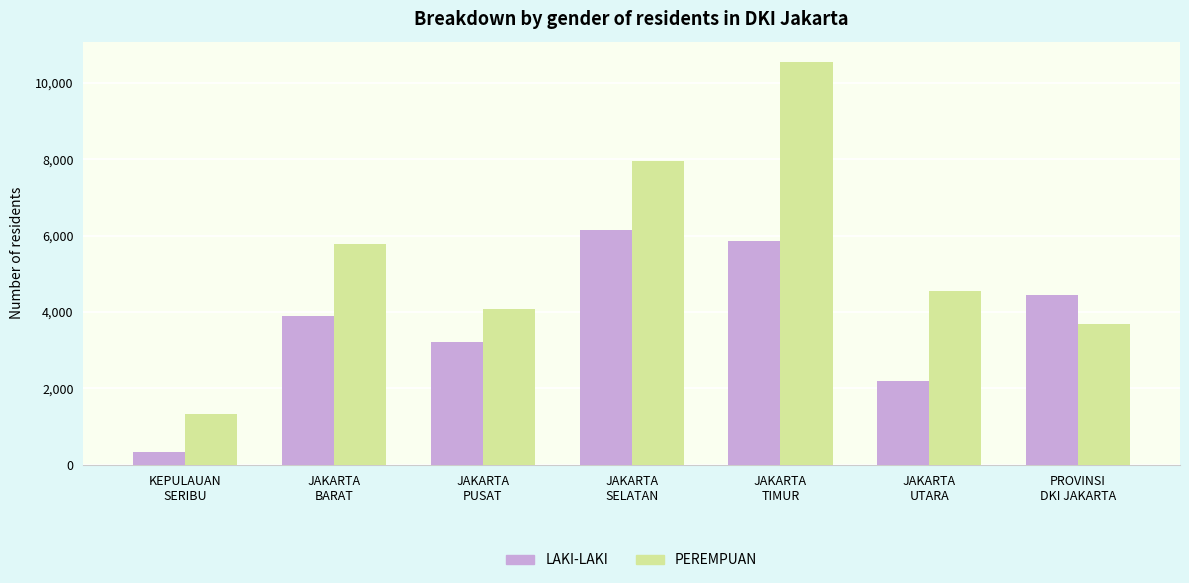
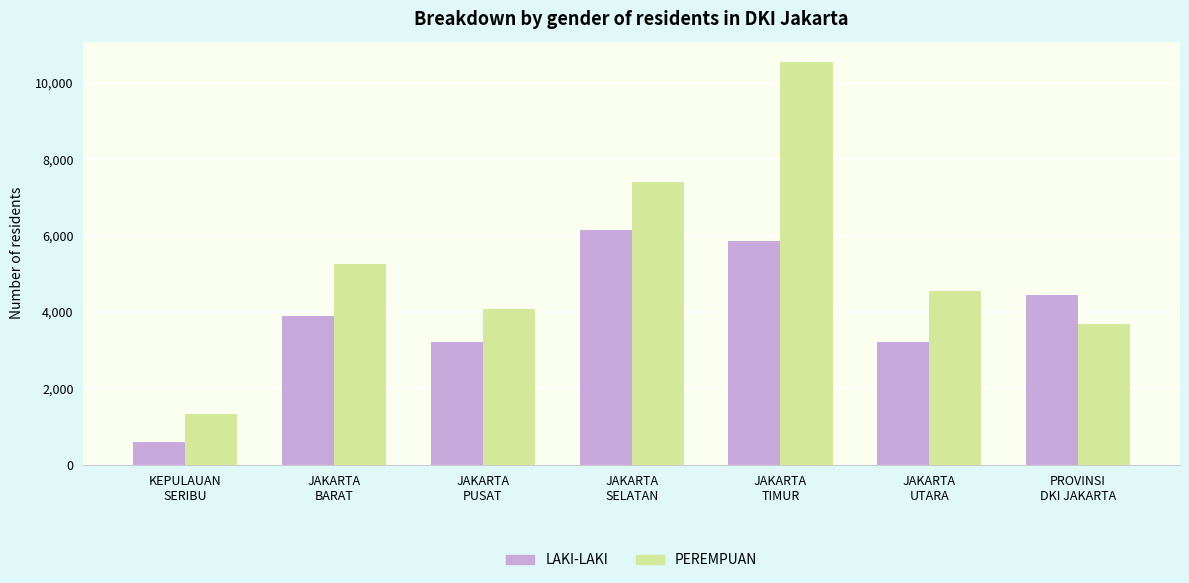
LAKI-LAKI, KEPULAUAN SERIBU: 300 -> 600
PEREMPUAN, JAKARTA BARAT: 5,800 -> 5,200
PEREMPUAN, JAKARTA SELATAN: 8,000 -> 7,400
LAKI-LAKI, JAKARTA UTARA: 2,200 -> 3,200
